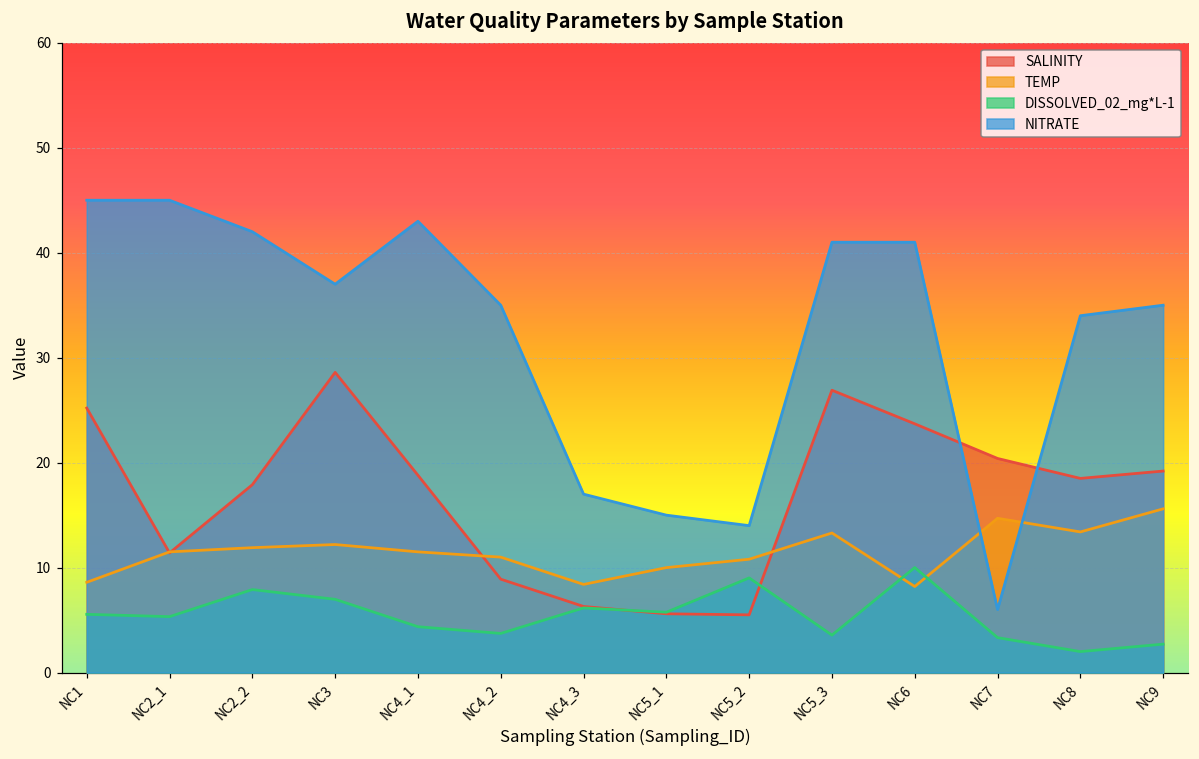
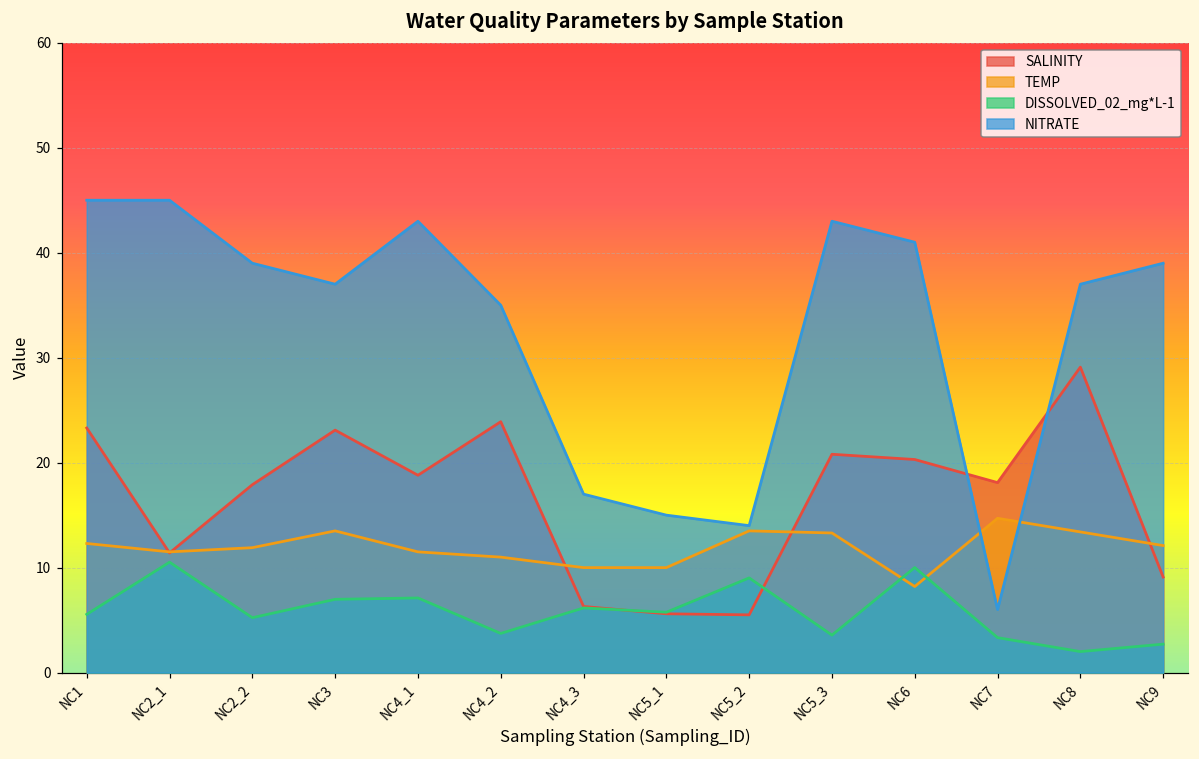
SALINITY, NC1: 25 -> 23
TEMP, NC1: 9 -> 12
DISSOLVED_02_mg*L-1, NC2_1: 5 -> 11
DISSOLVED_02_mg*L-1, NC2_2: 8 -> 5
NITRATE, NC2_2: 42 -> 39
SALINITY, NC3: 29 -> 23
TEMP, NC3: 12 -> 14
DISSOLVED_02_mg*L-1, NC4_1: 4 -> 7
SALINITY, NC4_2: 9 -> 24
TEMP, NC4_3: 8 -> 10
TEMP, NC5_2: 11 -> 14
SALINITY, NC5_3: 27 -> 21
NITRATE, NC5_3: 41 -> 43
SALINITY, NC6: 24 -> 20
SALINITY, NC7: 20 -> 18
SALINITY, NC8: 19 -> 29
NITRATE, NC8: 34 -> 37
SALINITY, NC9: 19 -> 9
TEMP, NC9: 16 -> 12
NITRATE, NC9: 35 -> 39
